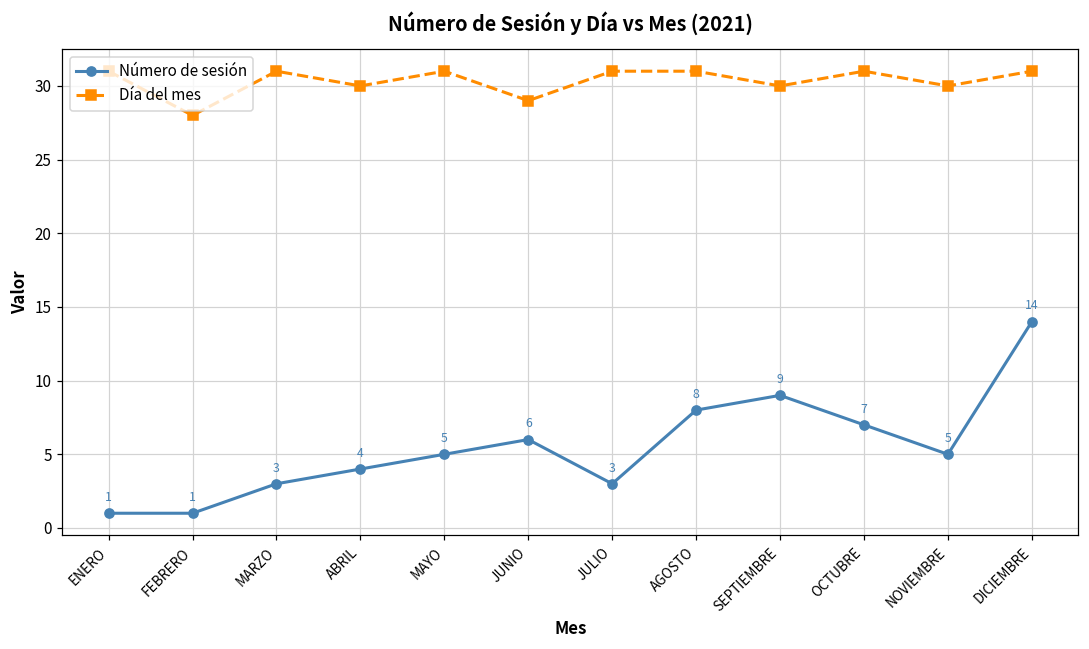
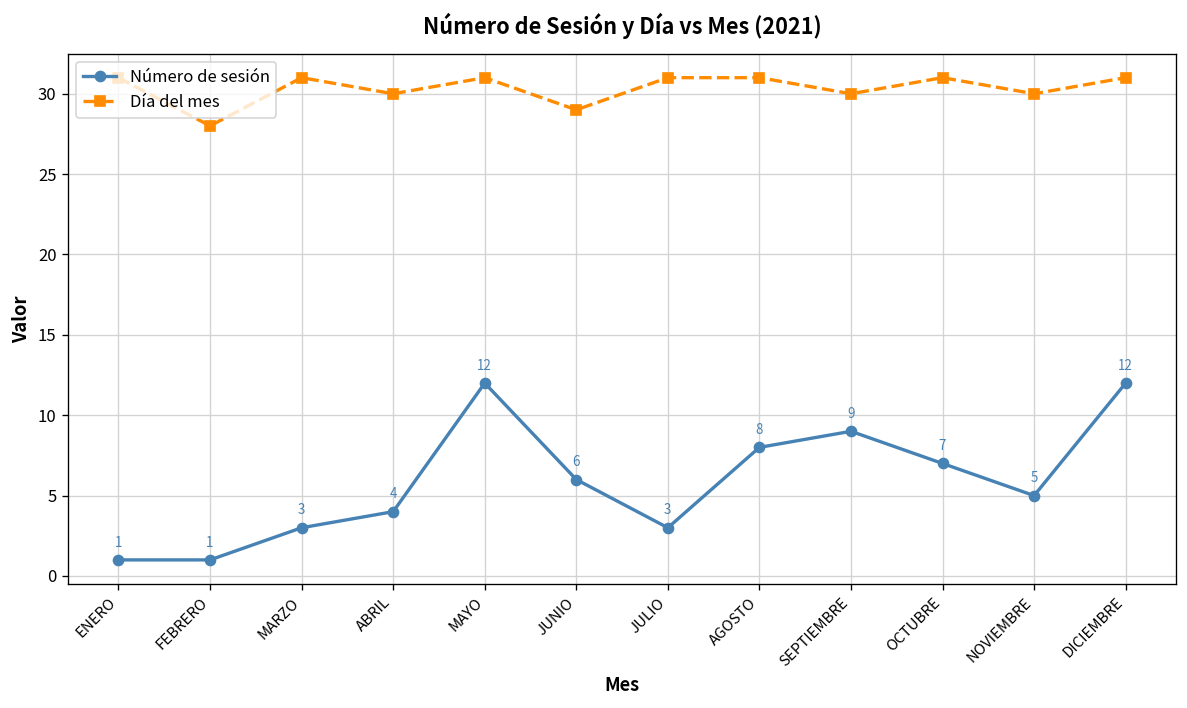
Número de sesión, MAYO: 5 -> 12
Número de sesión, DICIEMBRE: 14 -> 12
